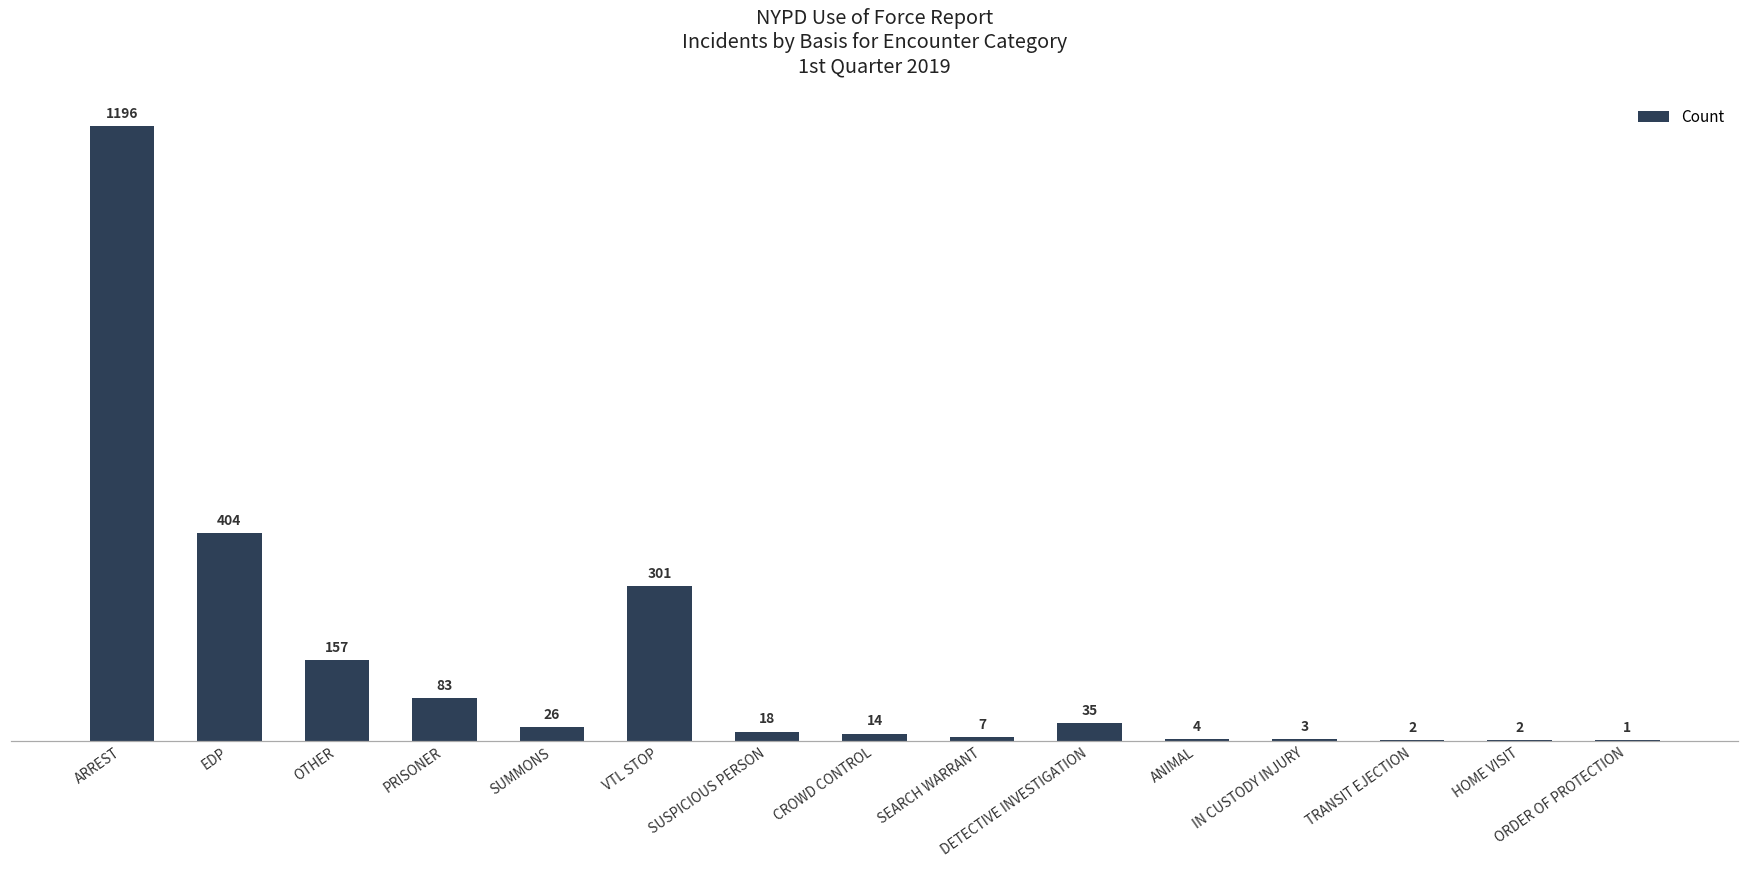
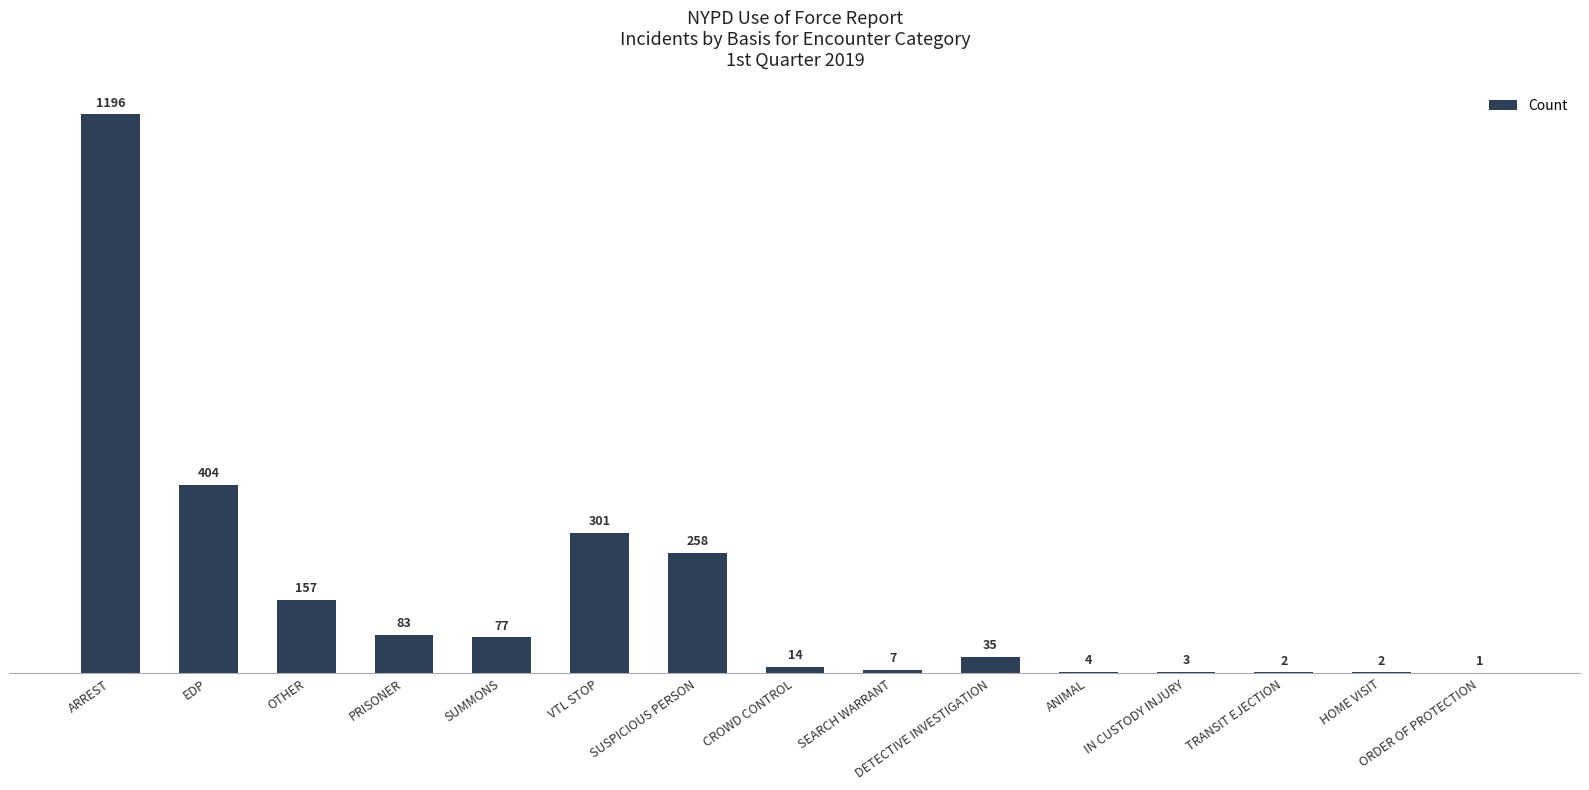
SUMMONS: 26 -> 77
SUSPICIOUS PERSON: 18 -> 258
